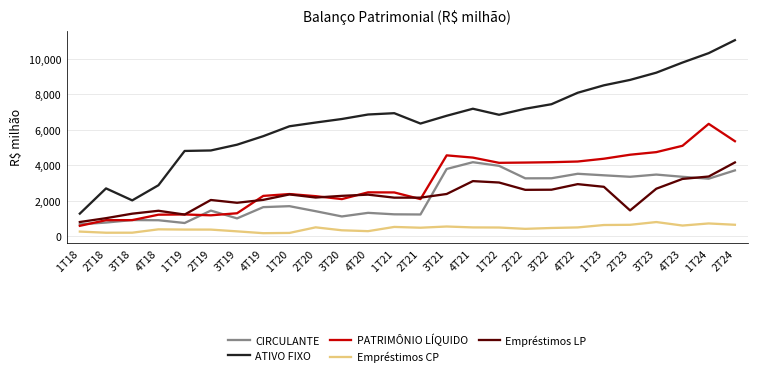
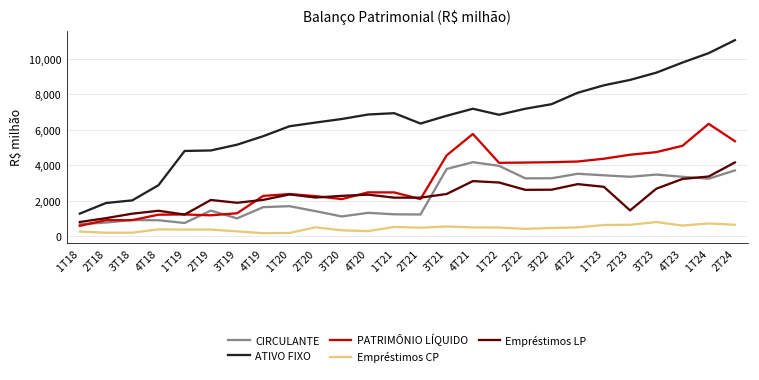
ATIVO FIXO, 2T18: 2,700 -> 1,900
PATRIMÔNIO LÍQUIDO, 4T21: 4,400 -> 5,800
